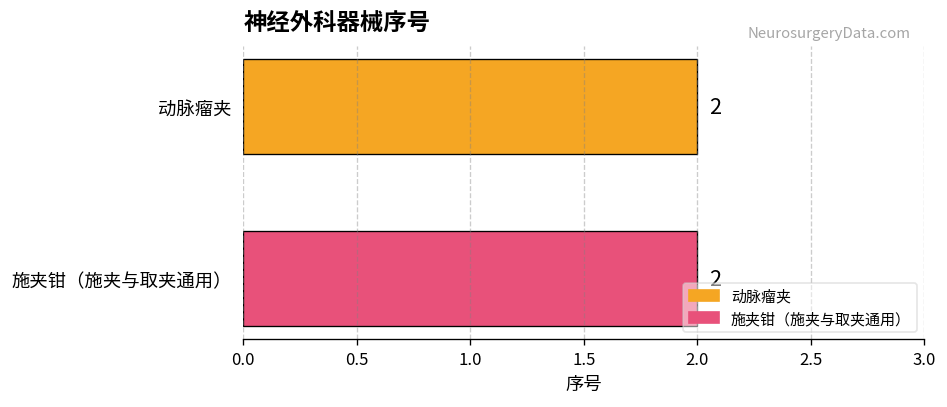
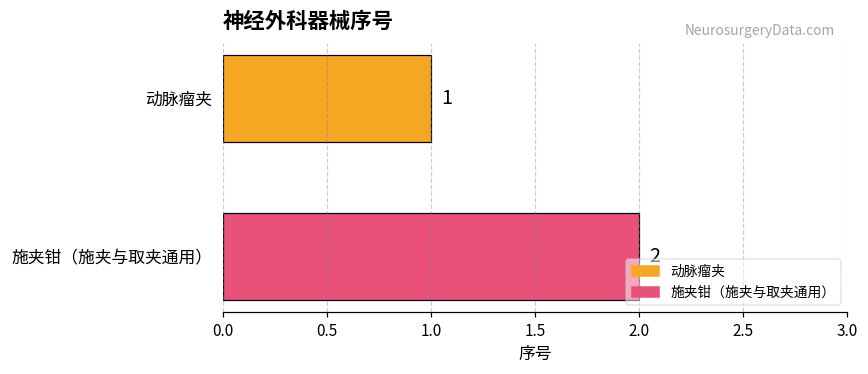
动脉瘤夹: 2 -> 1
